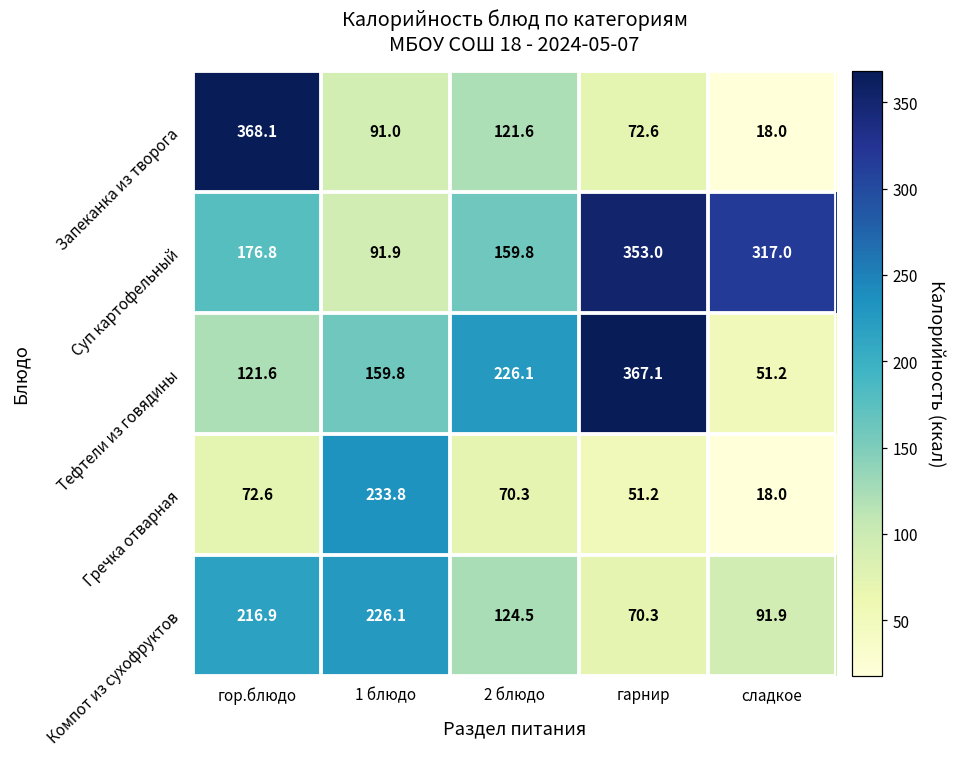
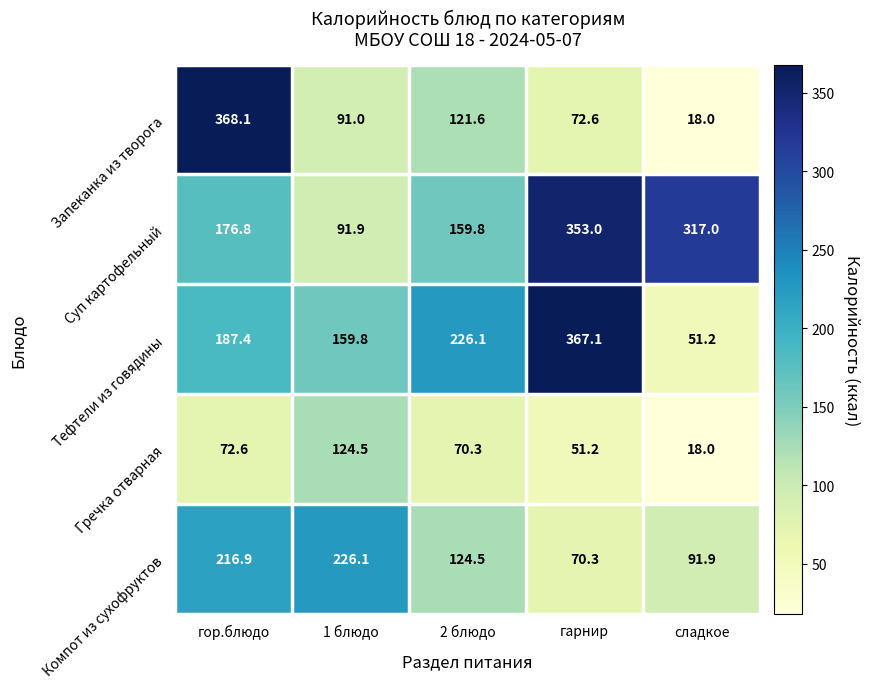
Тефтели из говядины, гор.блюдо: 121.6 -> 187.4
Гречка отварная, 1 блюдо: 233.8 -> 124.5
